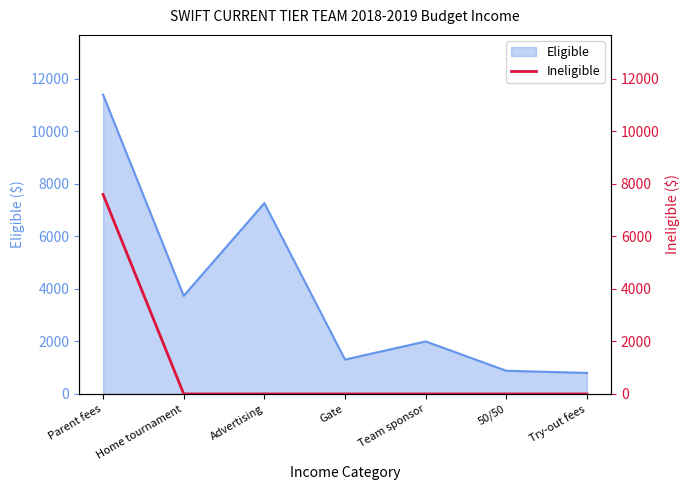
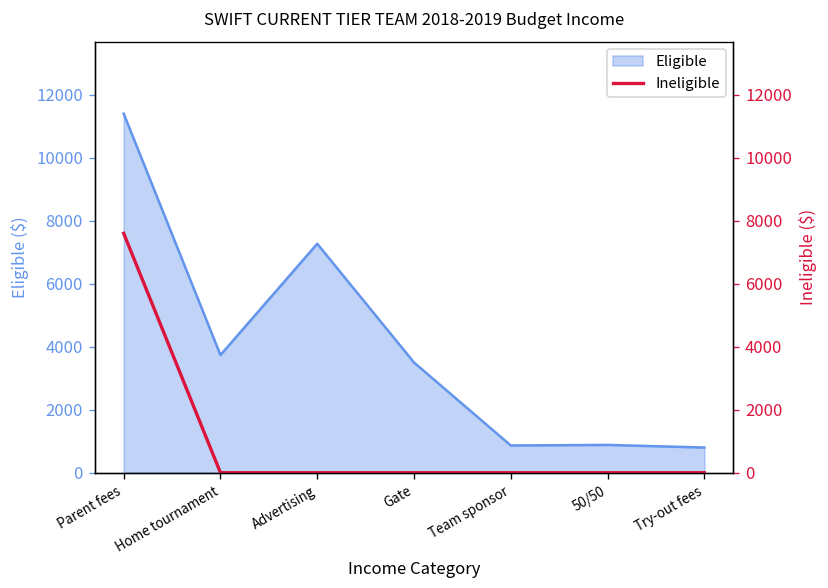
Eligible, Gate: 1300 -> 3500
Eligible, Team sponsor: 2000 -> 900
